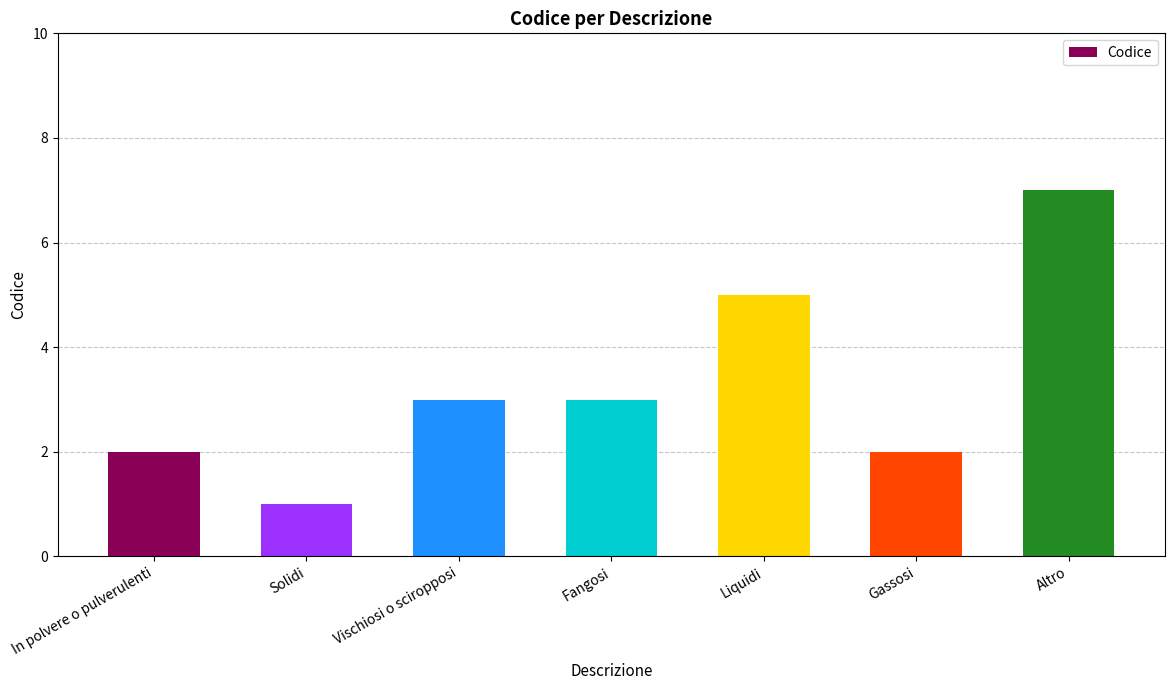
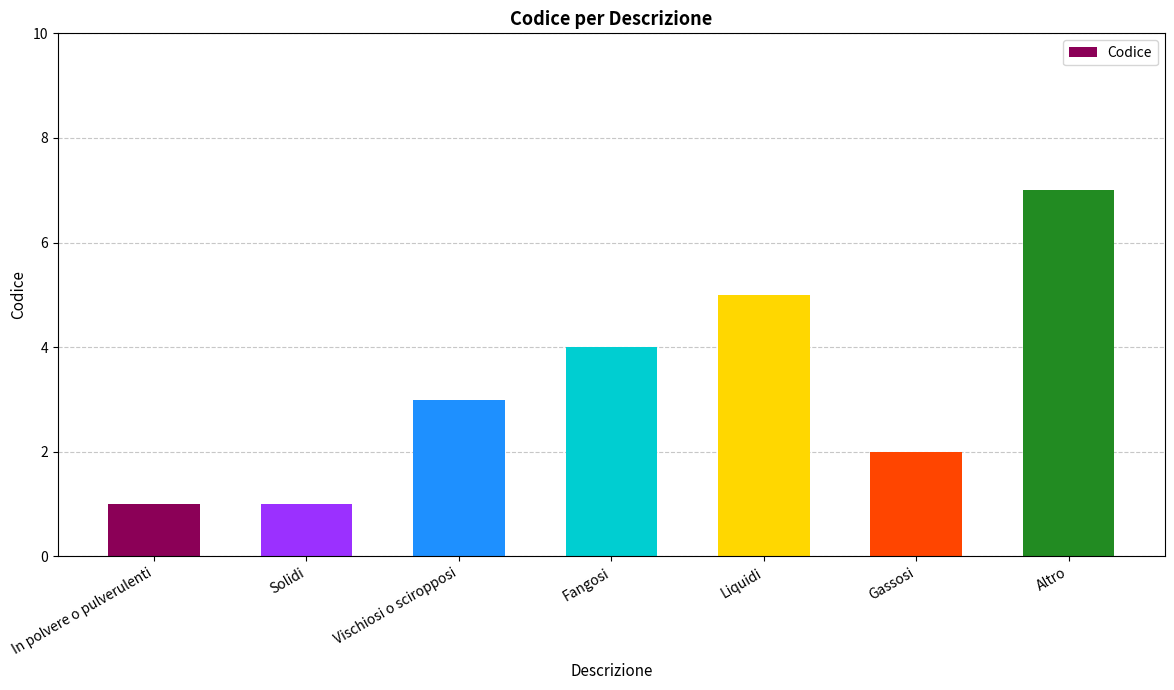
In polvere o pulverulenti: 2 -> 1
Fangosi: 3 -> 4
